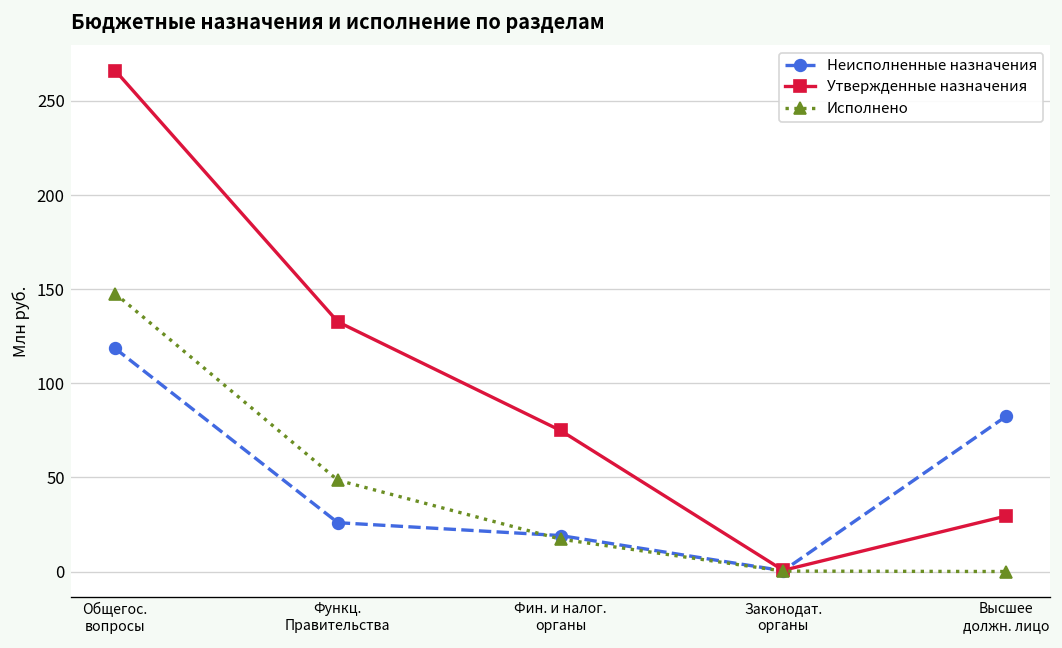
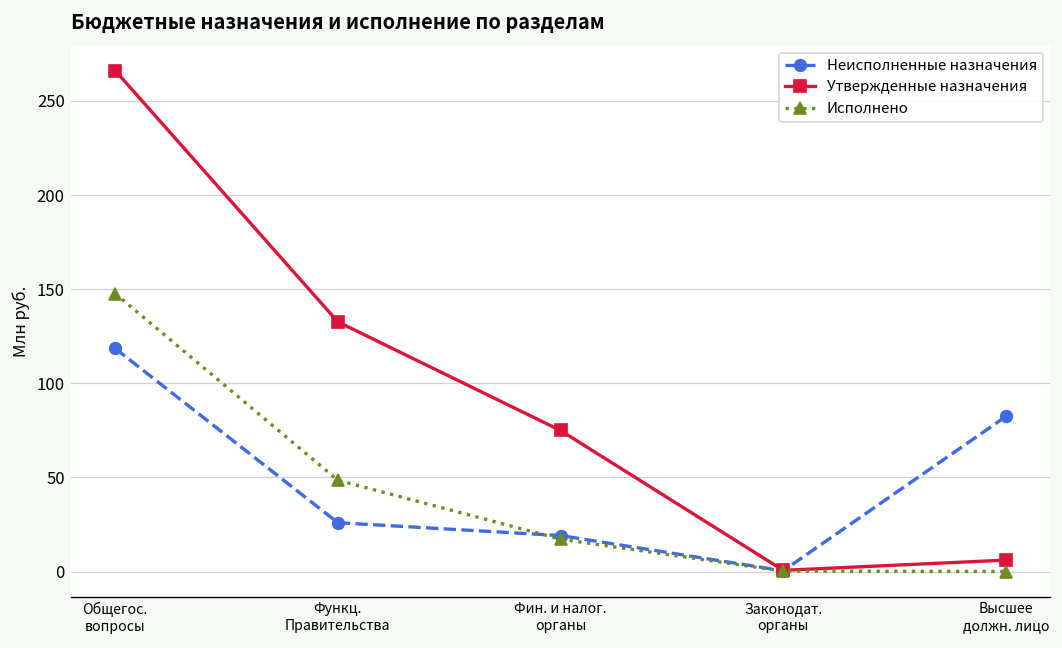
Утвержденные назначения, Высшее должн. лицо: 29 -> 6
